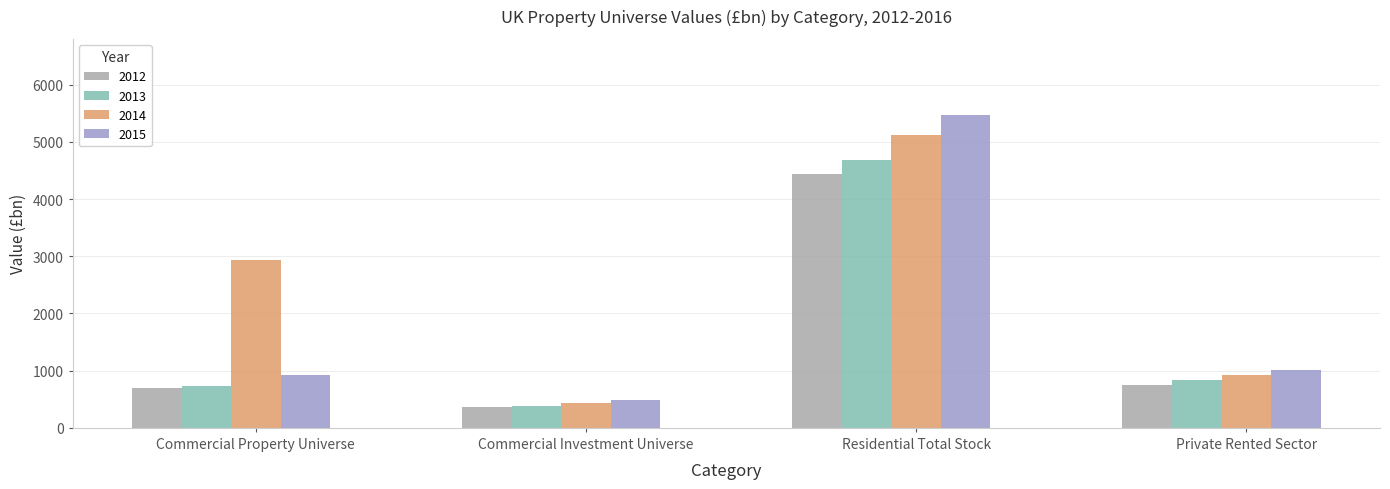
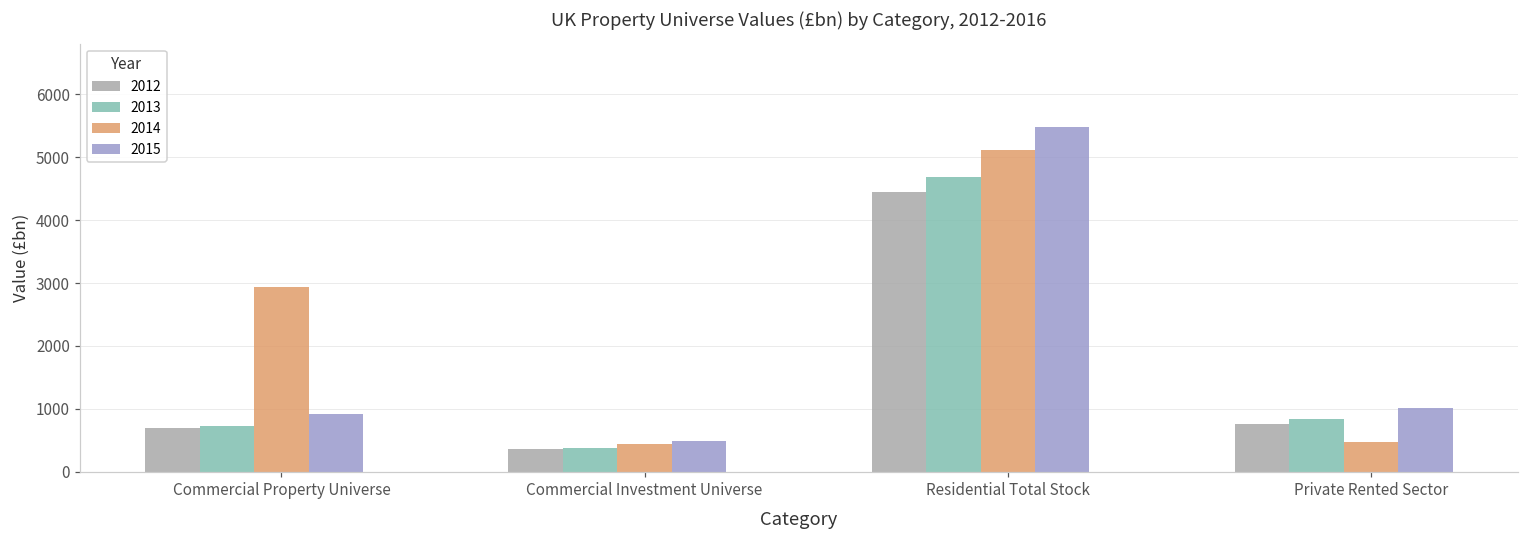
2014, Private Rented Sector: 900 -> 500
